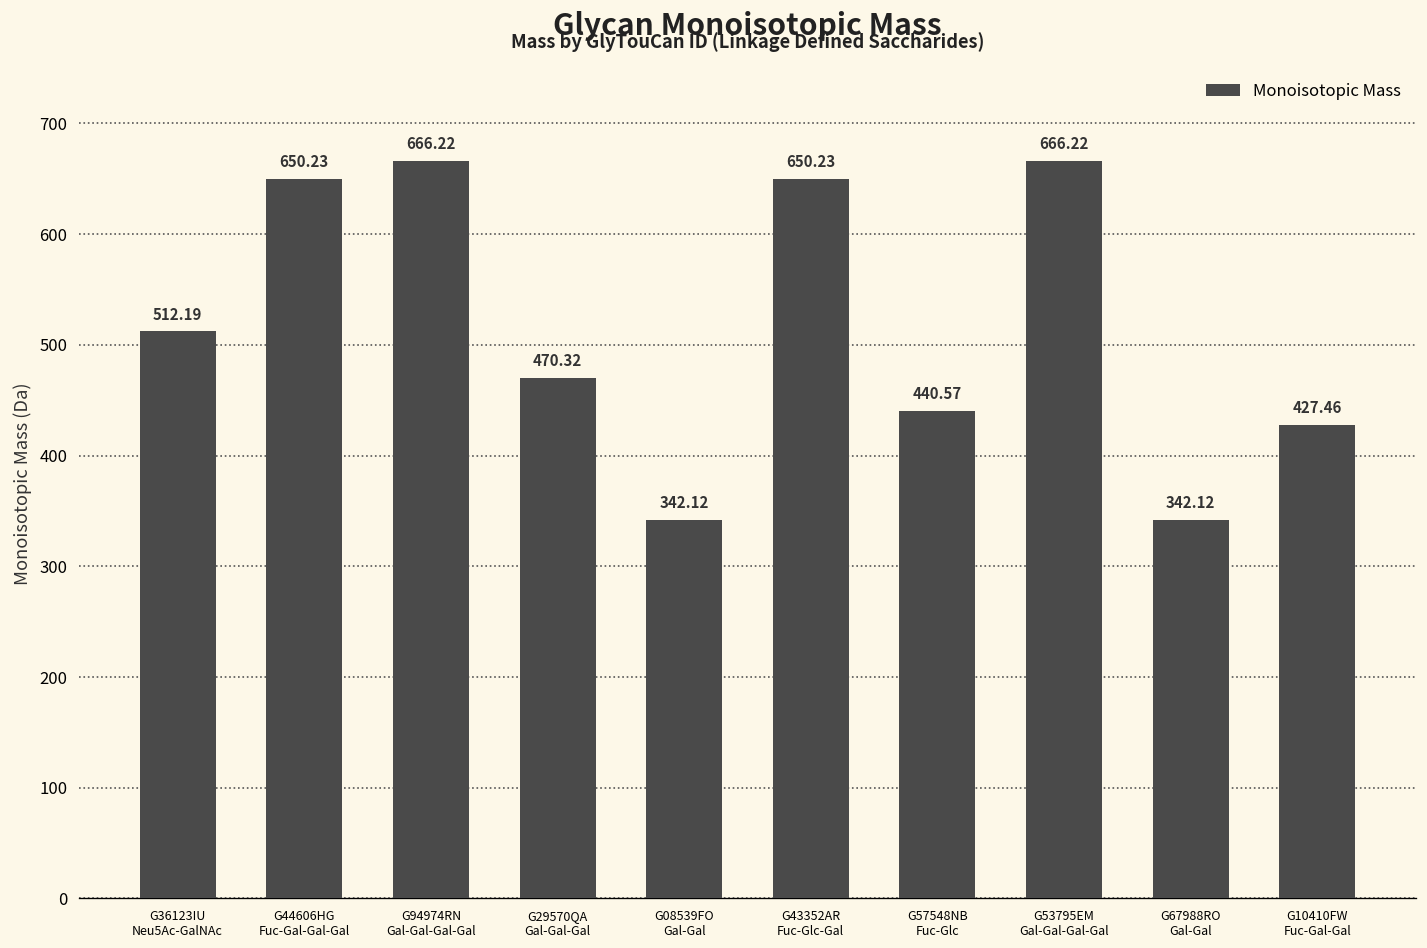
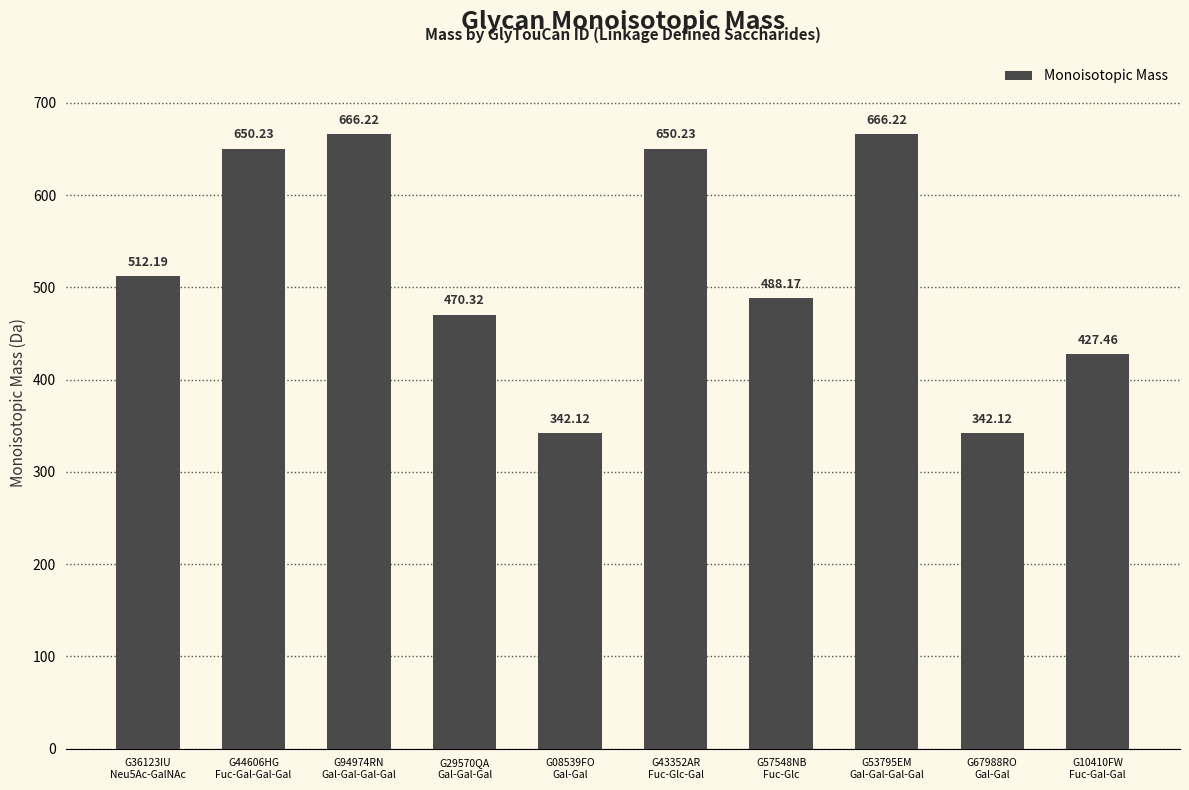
G57548NB Fuc-Glc: 440.57 -> 488.17
